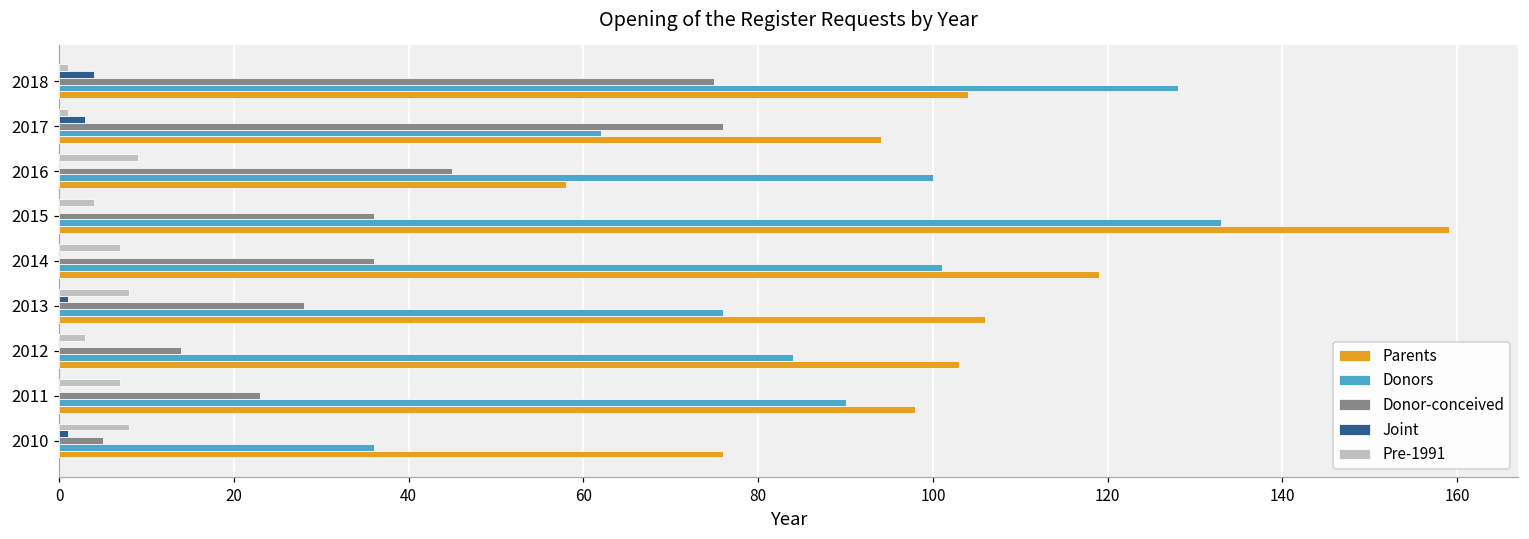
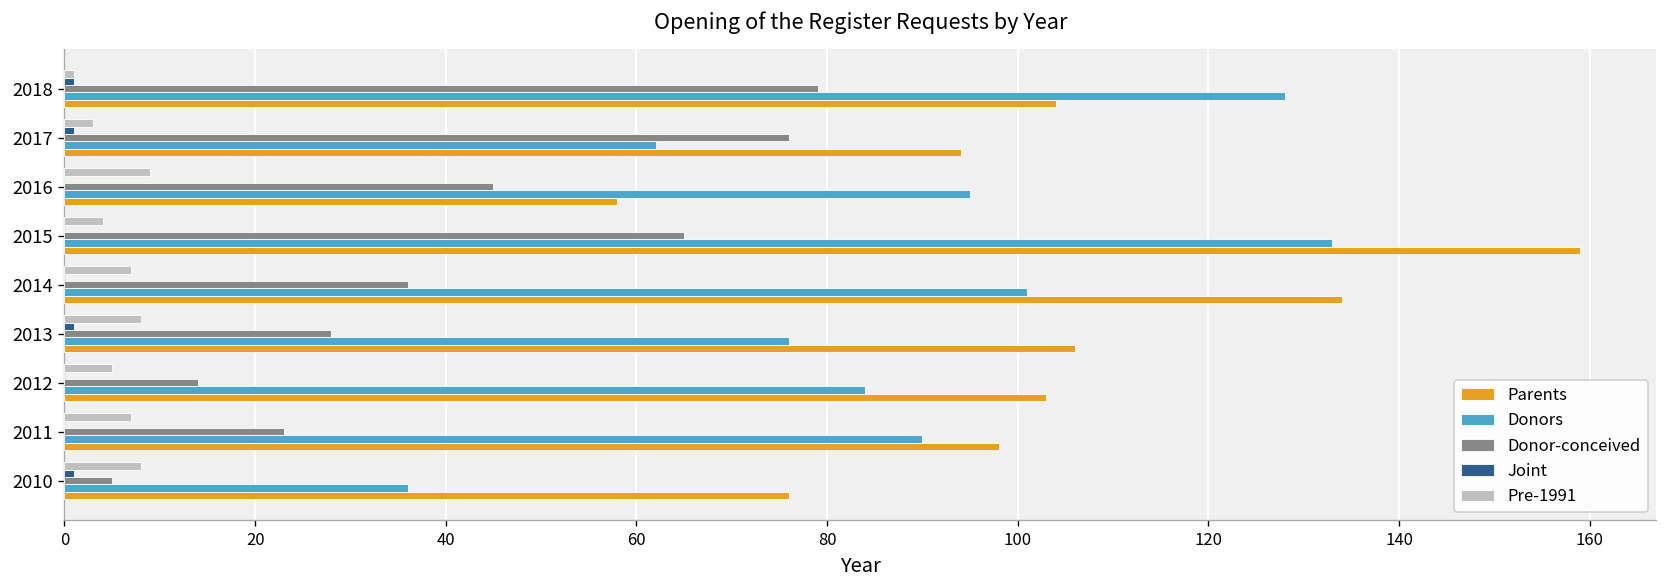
Joint, 2018: 4 -> 1
Donor-conceived, 2018: 75 -> 79
Pre-1991, 2017: 1 -> 3
Joint, 2017: 3 -> 1
Donors, 2016: 100 -> 95
Donor-conceived, 2015: 36 -> 65
Parents, 2014: 119 -> 134
Pre-1991, 2012: 3 -> 5
